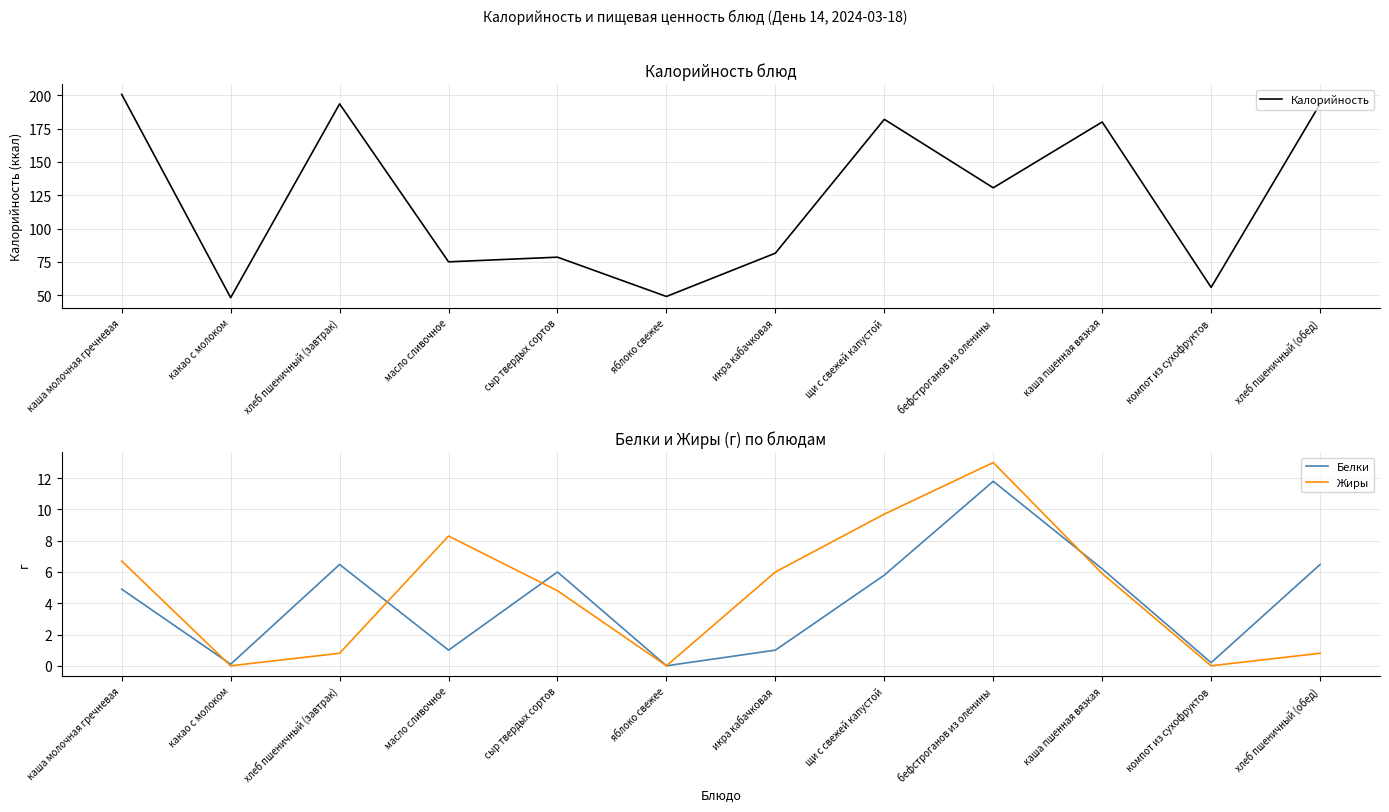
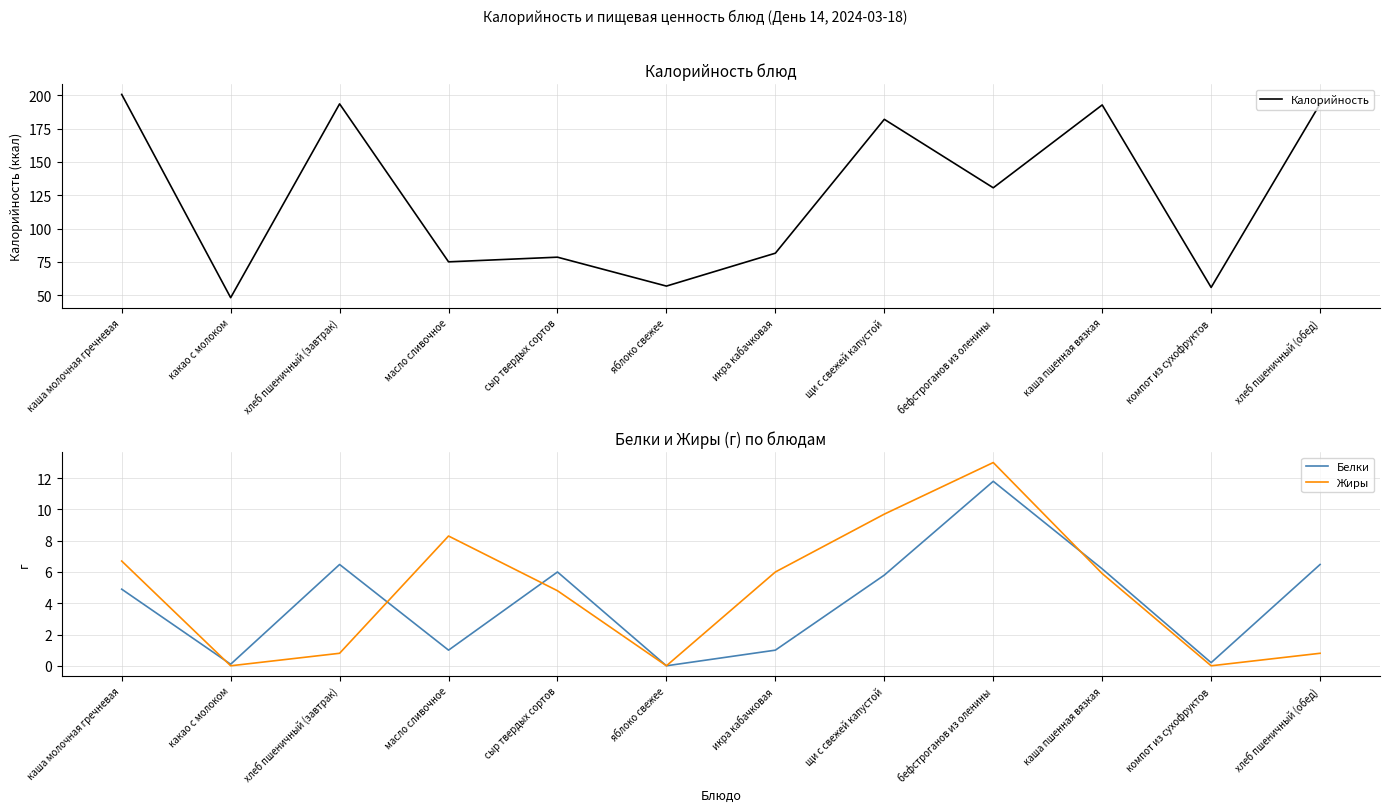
Калорийность блюд, яблоко свежее: 49 -> 57
Калорийность блюд, каша пшенная вязкая: 180 -> 193
